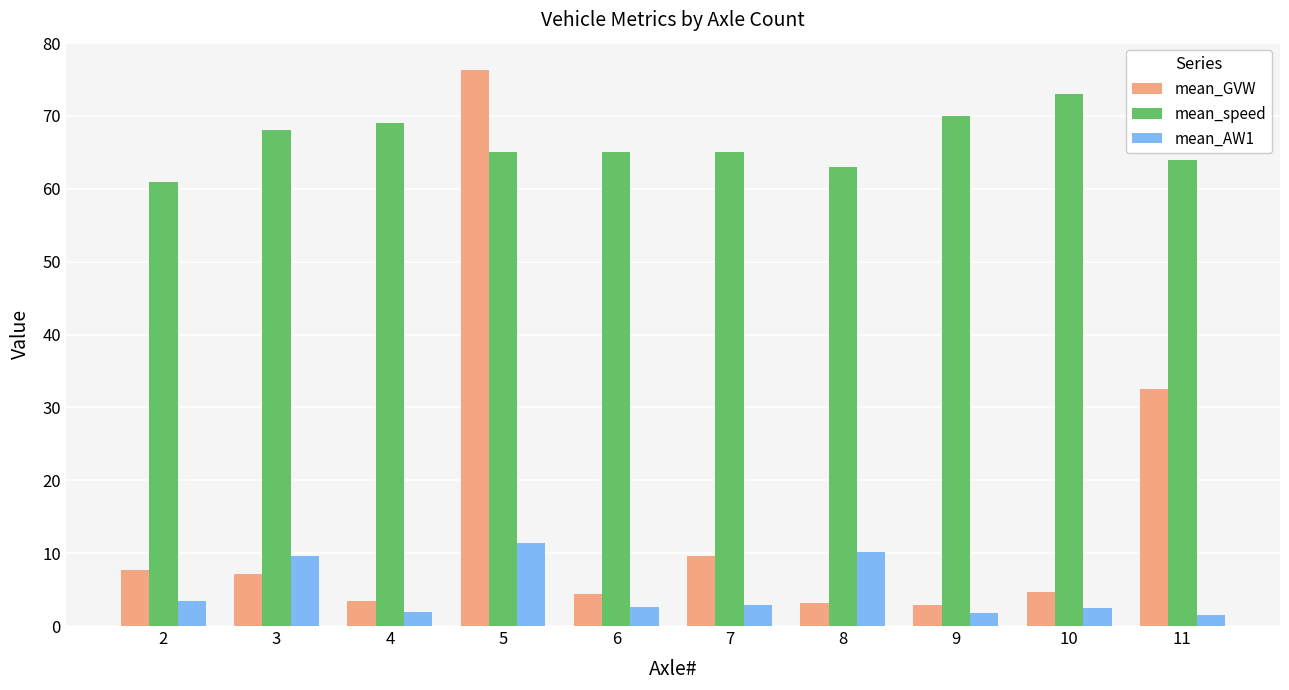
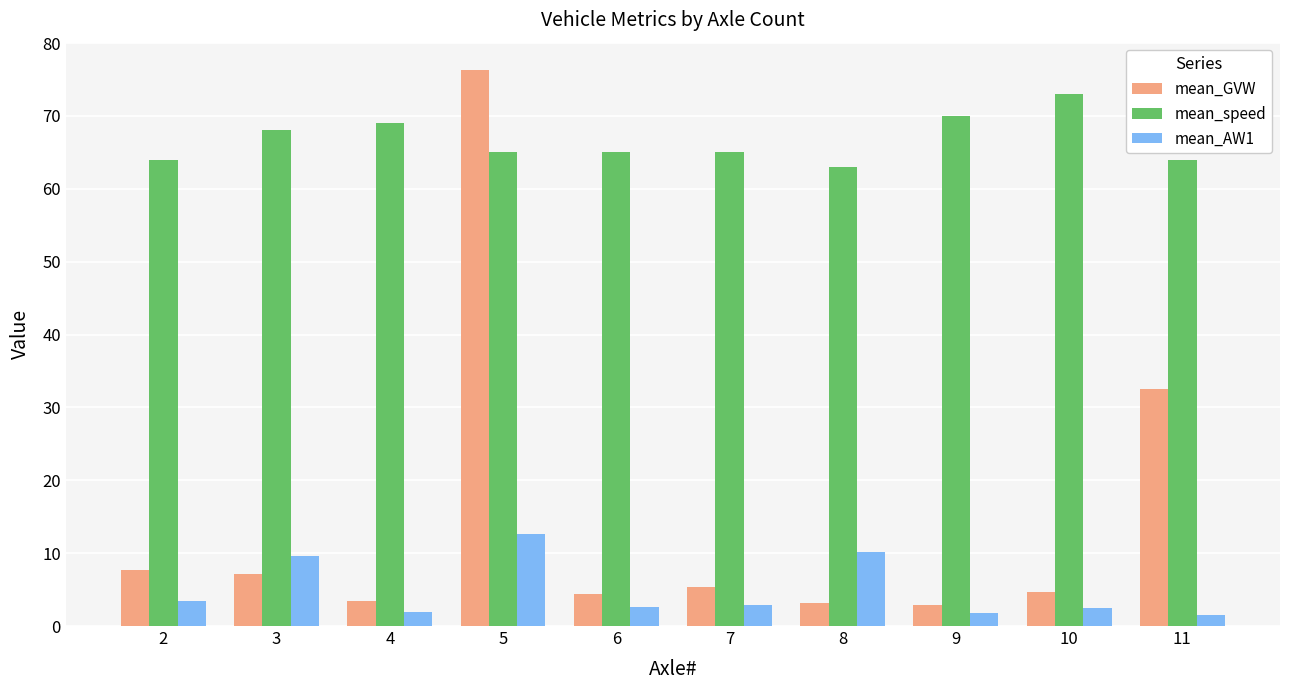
mean_speed, 2: 61 -> 64
mean_AW1, 5: 11 -> 13
mean_GVW, 7: 10 -> 5
